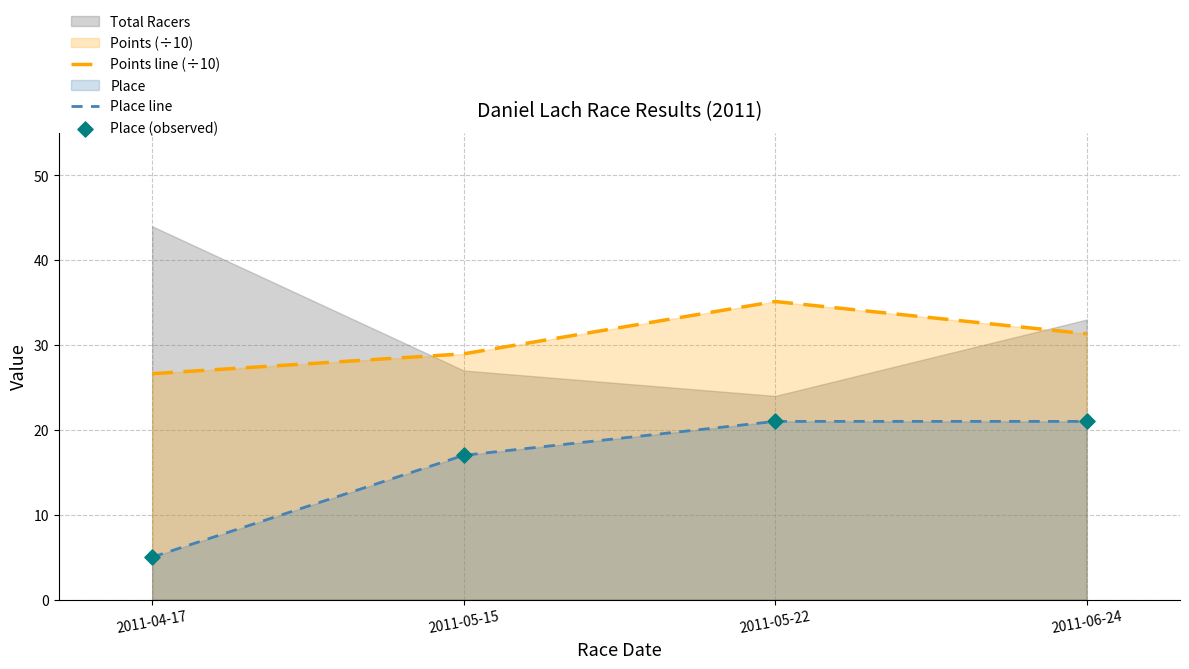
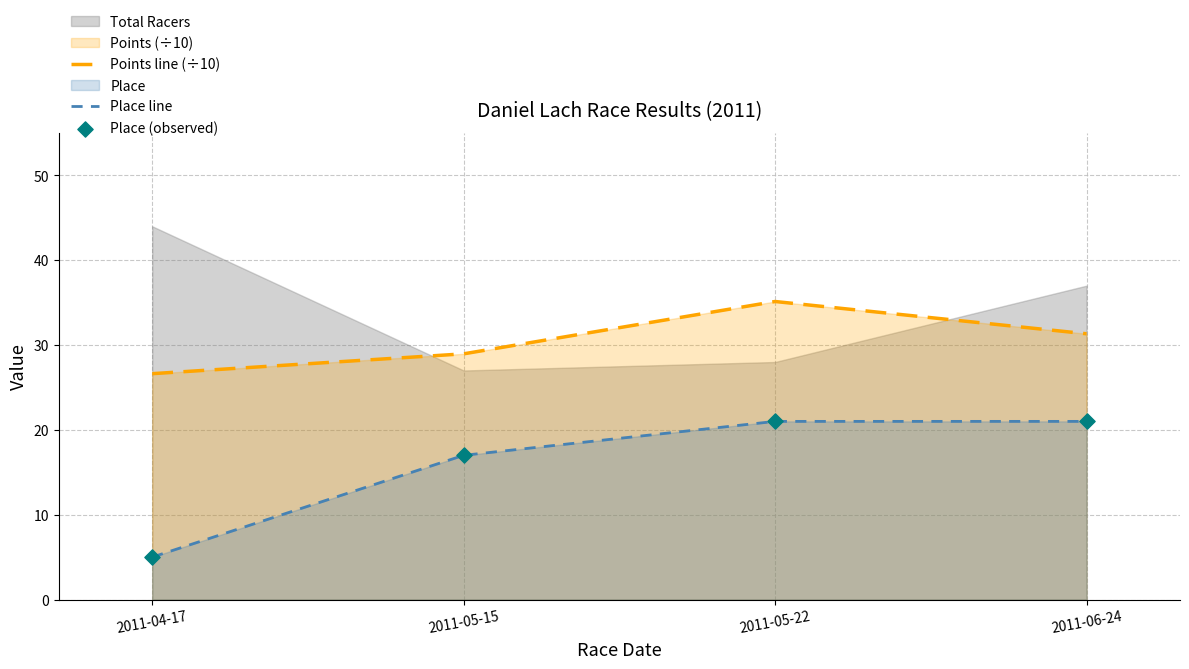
Total Racers, 2011-05-22: 24 -> 28
Total Racers, 2011-06-24: 33 -> 37
